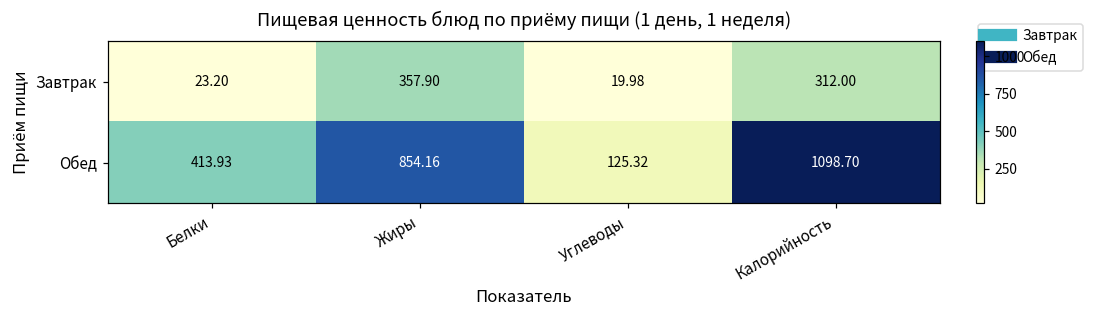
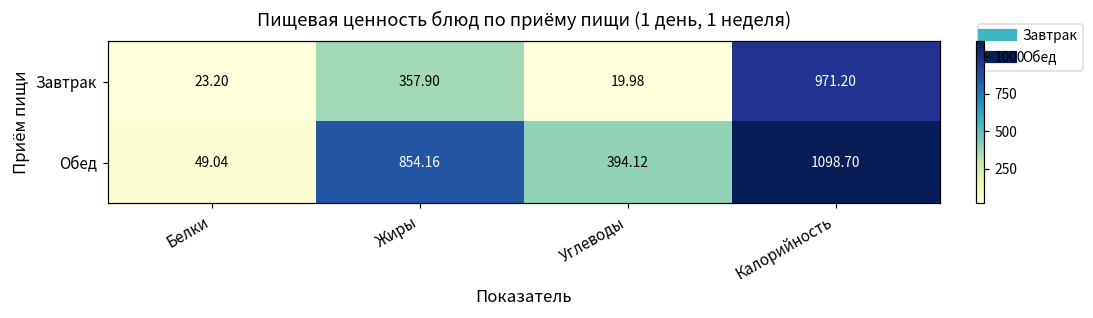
Завтрак, Калорийность: 312.00 -> 971.20
Обед, Белки: 413.93 -> 49.04
Обед, Углеводы: 125.32 -> 394.12
